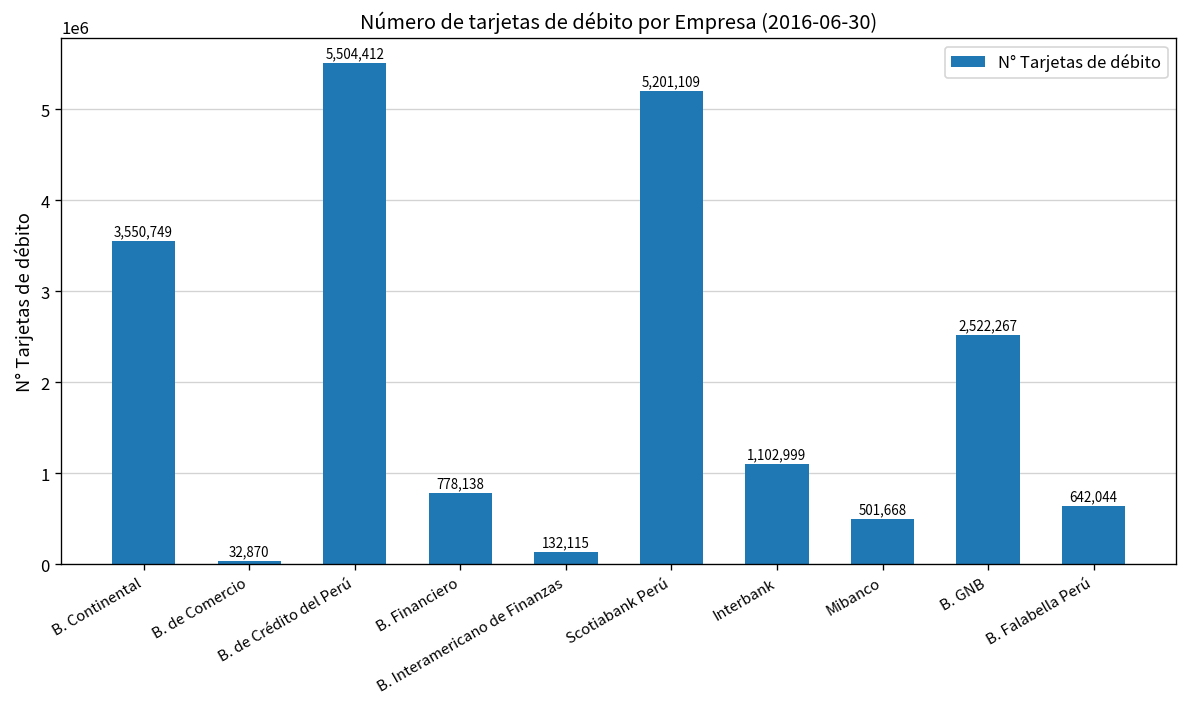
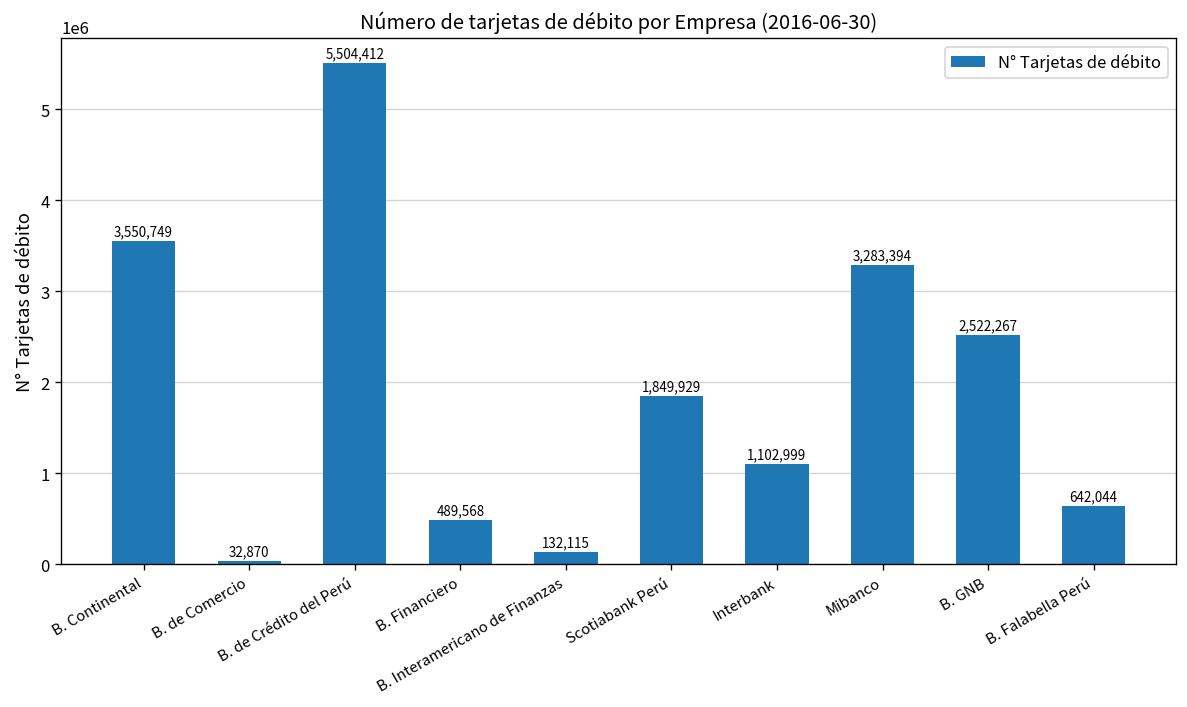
B. Financiero: 778,138 -> 489,568
Scotiabank Perú: 5,201,109 -> 1,849,929
Mibanco: 501,668 -> 3,283,394
